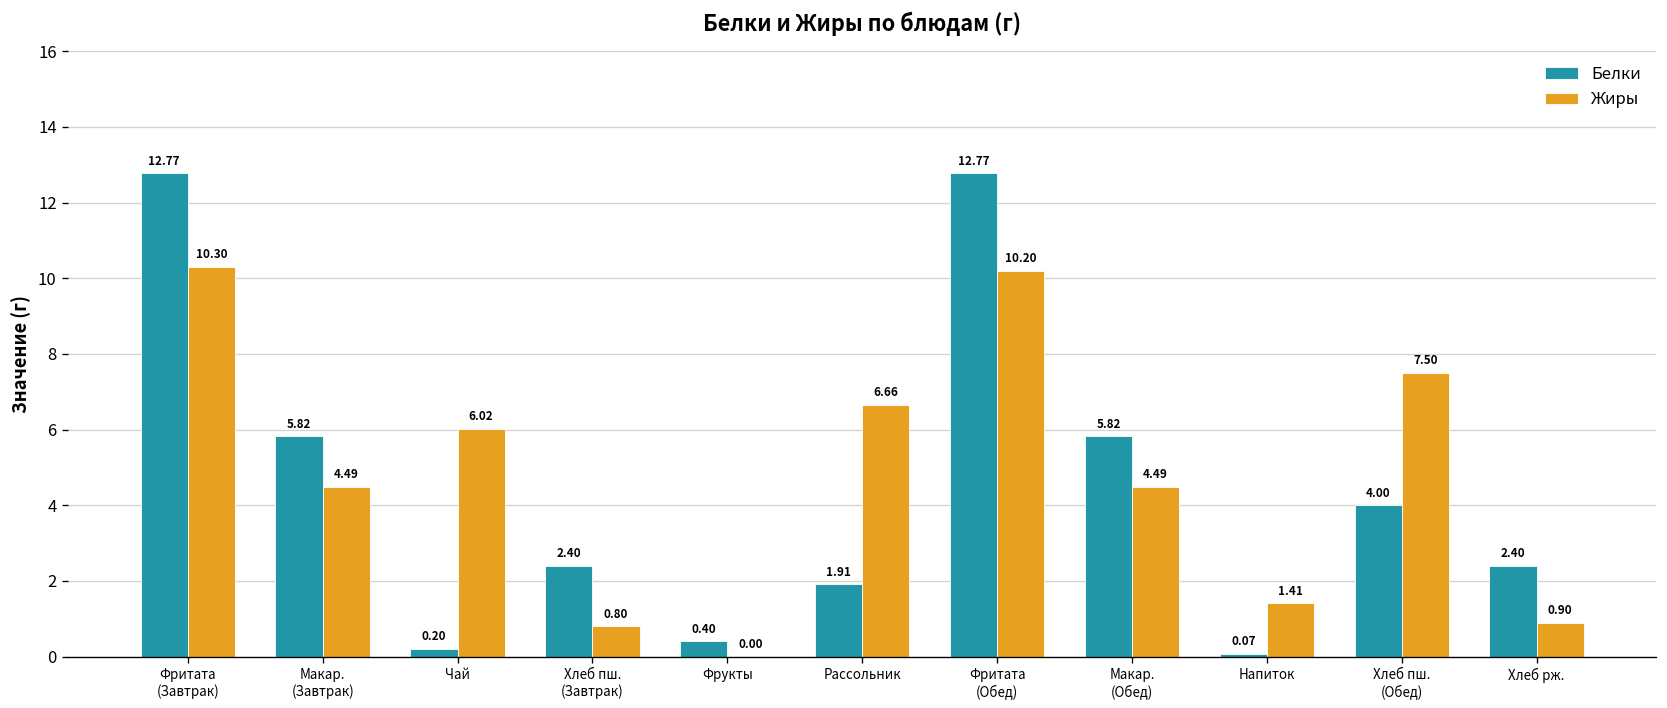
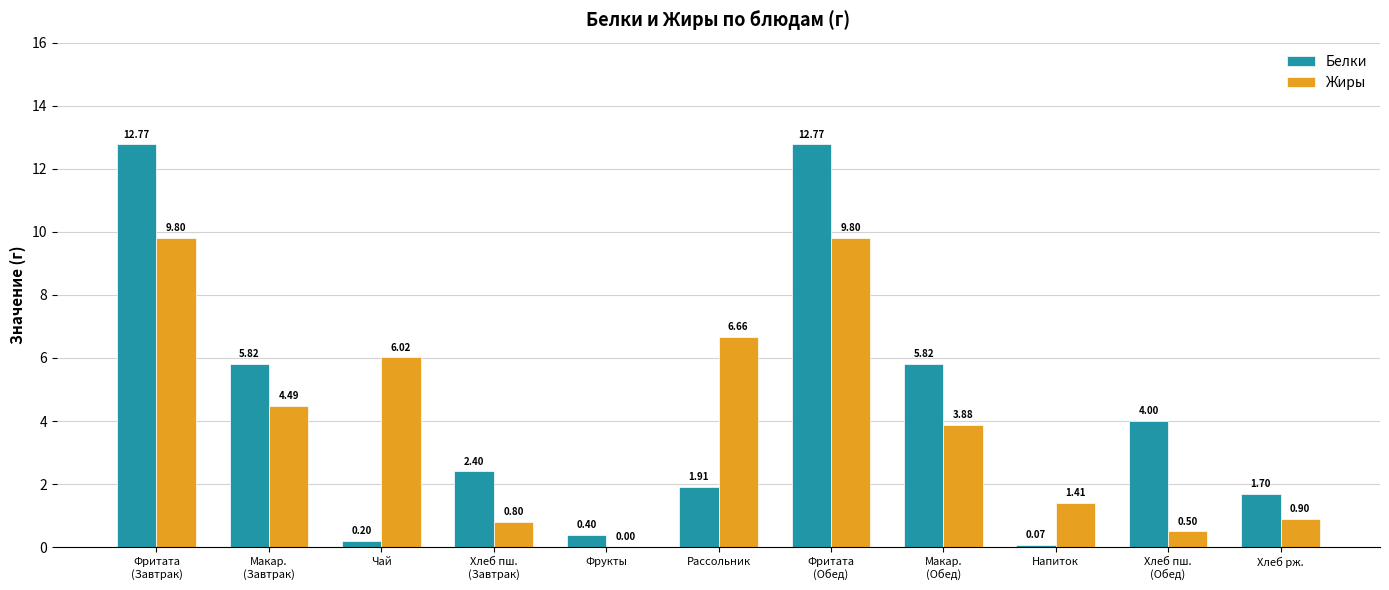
Жиры, Фритата (Завтрак): 10.30 -> 9.80
Жиры, Фритата (Обед): 10.20 -> 9.80
Жиры, Макар. (Обед): 4.49 -> 3.88
Жиры, Хлеб пш. (Обед): 7.50 -> 0.50
Белки, Хлеб рж.: 2.40 -> 1.70
